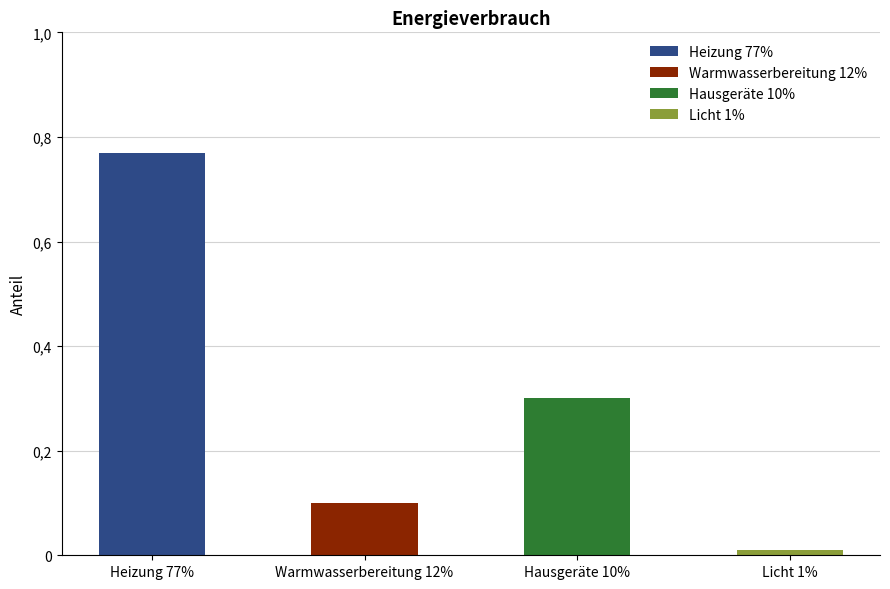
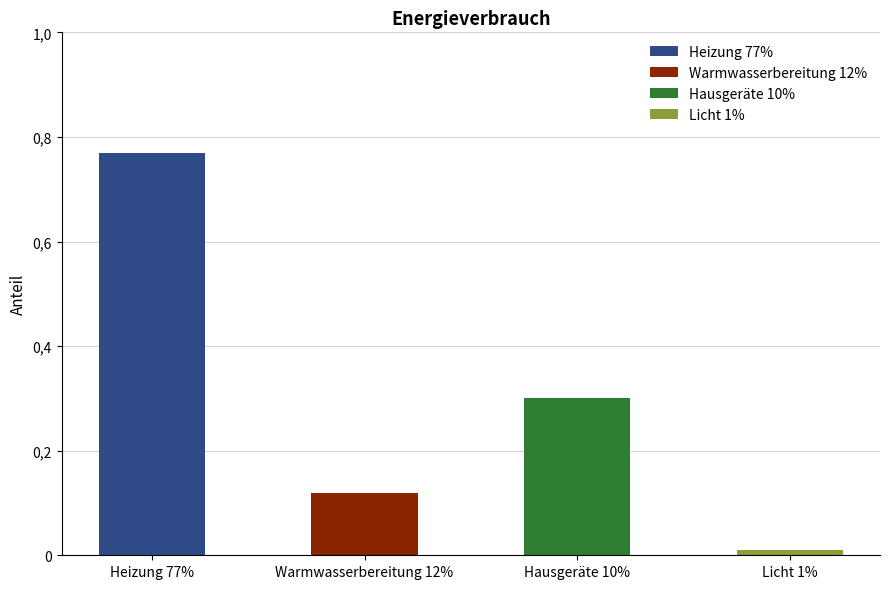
Warmwasserbereitung 12%: 1.0 -> 1.2
